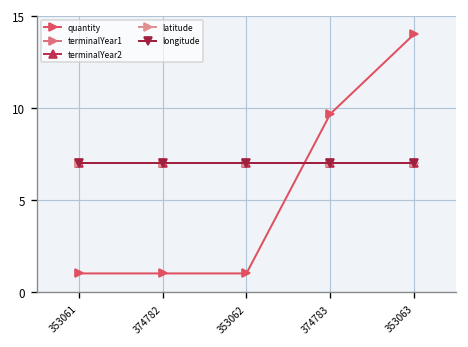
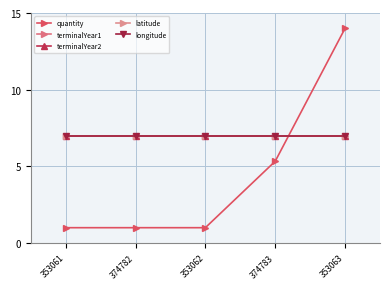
quantity, 374783: 9.7 -> 5.3
